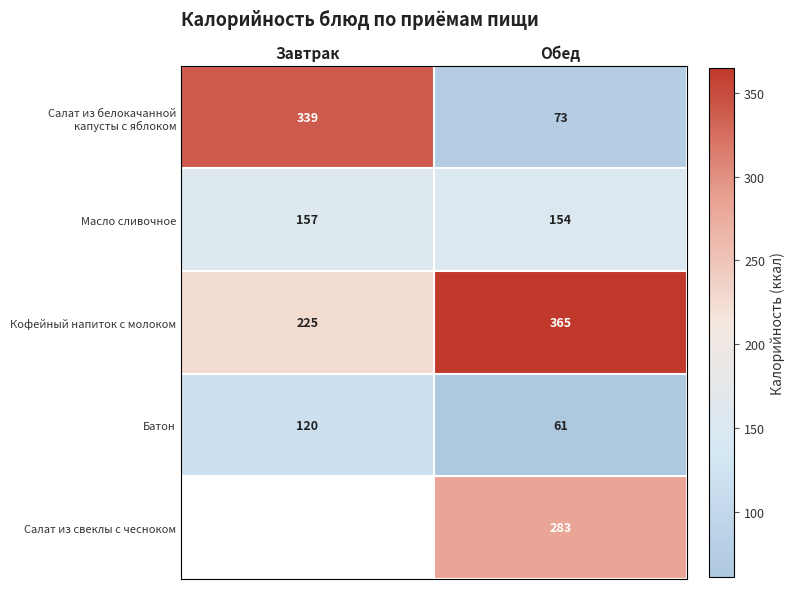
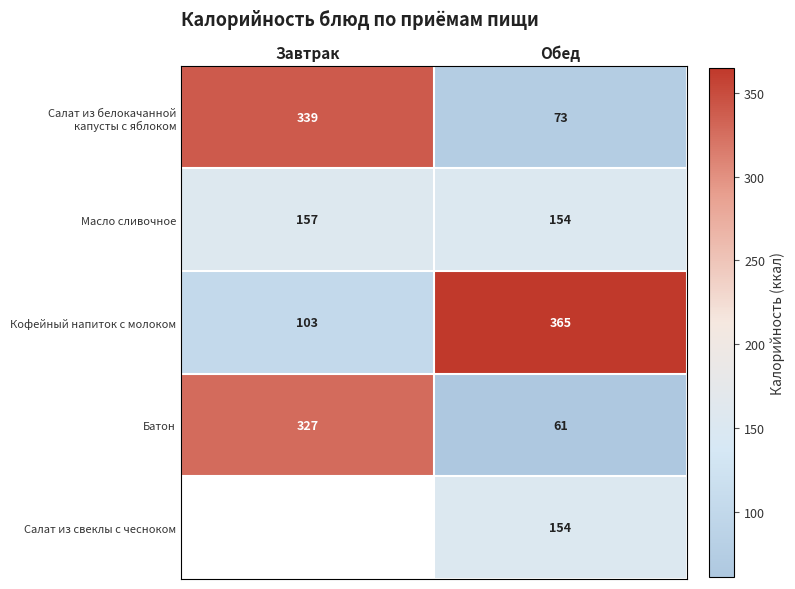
Кофейный напиток с молоком, Завтрак: 225 -> 103
Батон, Завтрак: 120 -> 327
Салат из свеклы с чесноком, Обед: 283 -> 154
